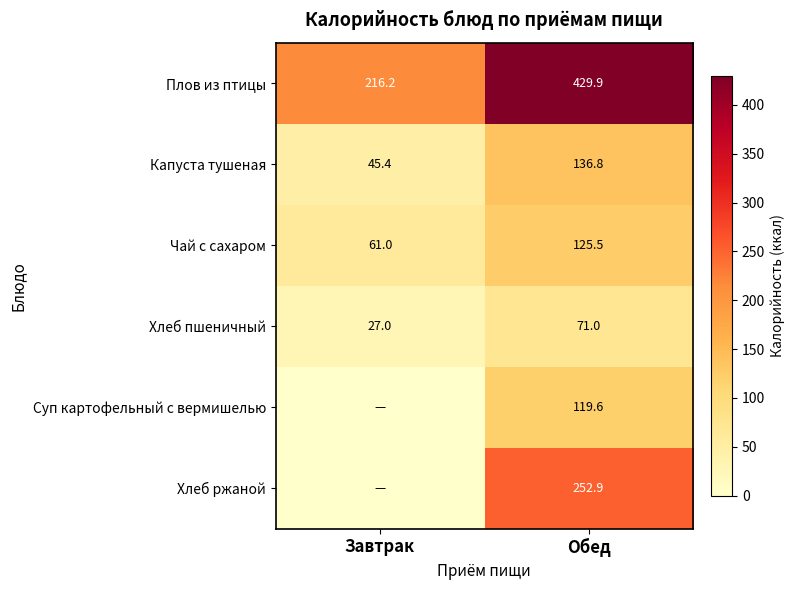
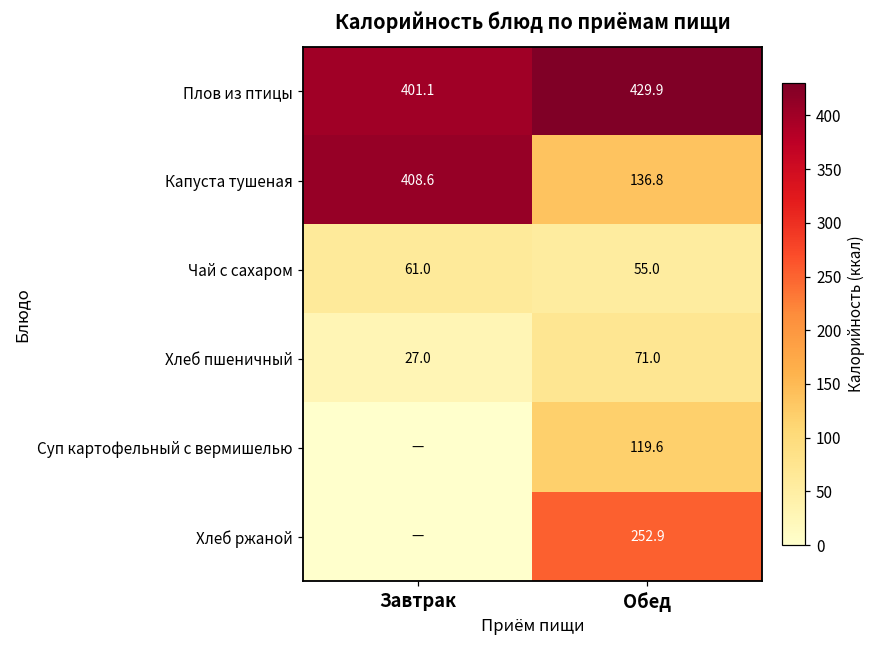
Плов из птицы, Завтрак: 216.2 -> 401.1
Капуста тушеная, Завтрак: 45.4 -> 408.6
Чай с сахаром, Обед: 125.5 -> 55.0
